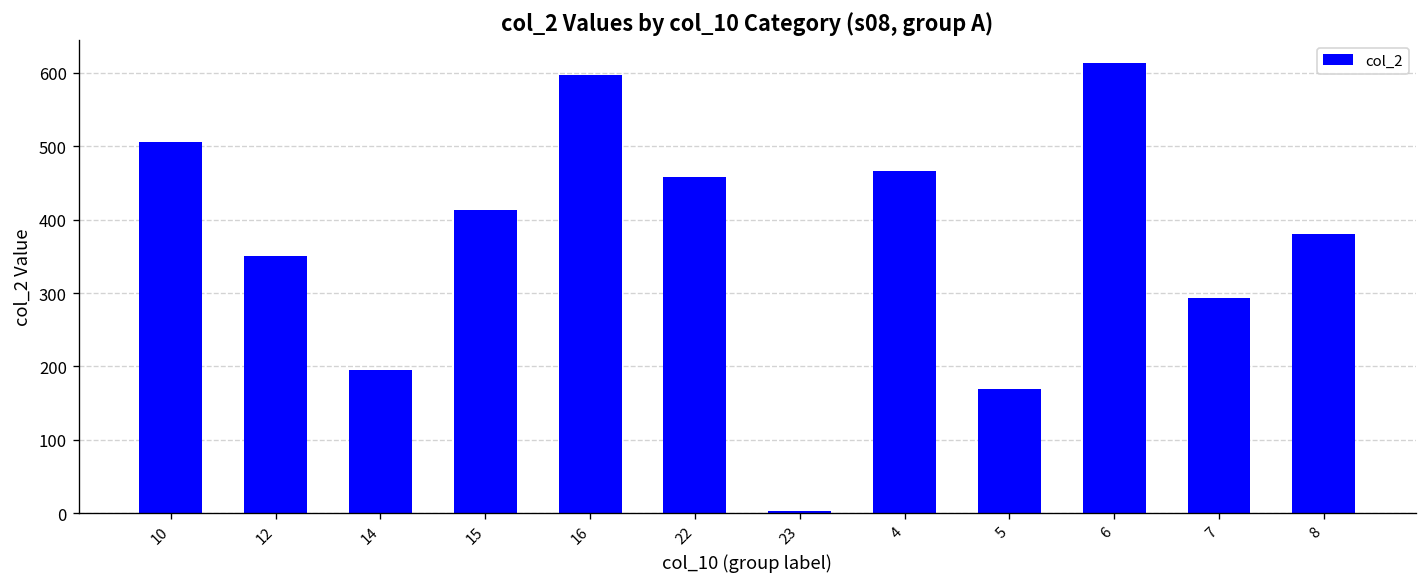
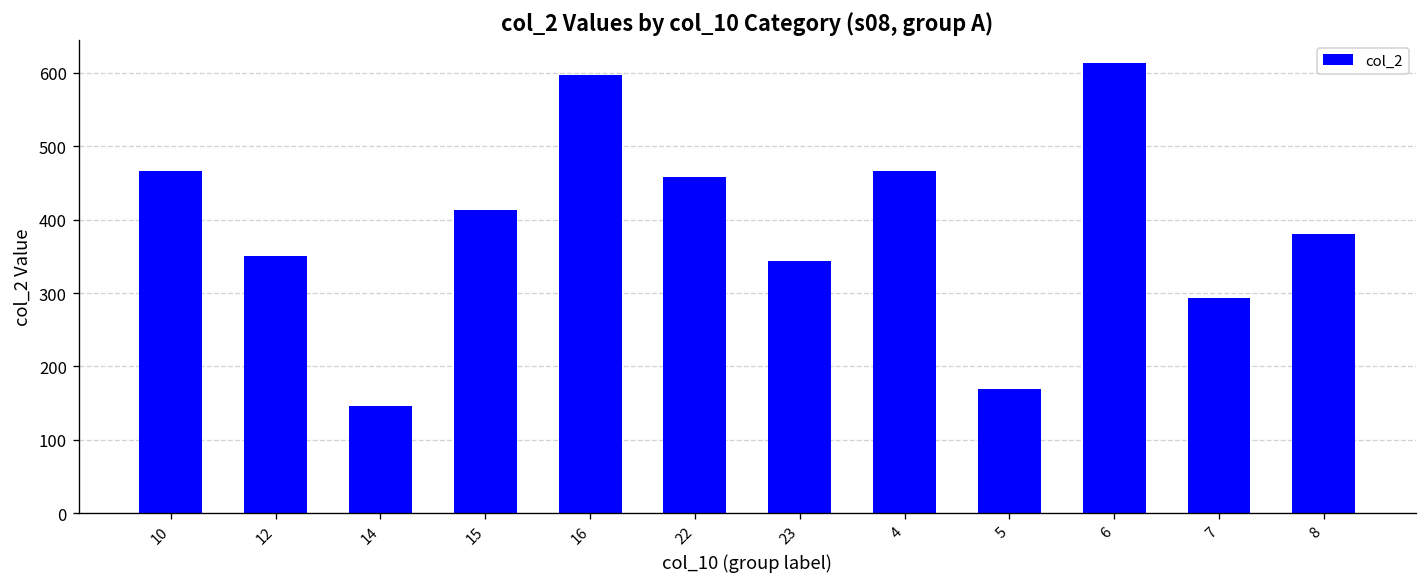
10: 510 -> 470
14: 200 -> 150
23: 0 -> 340
